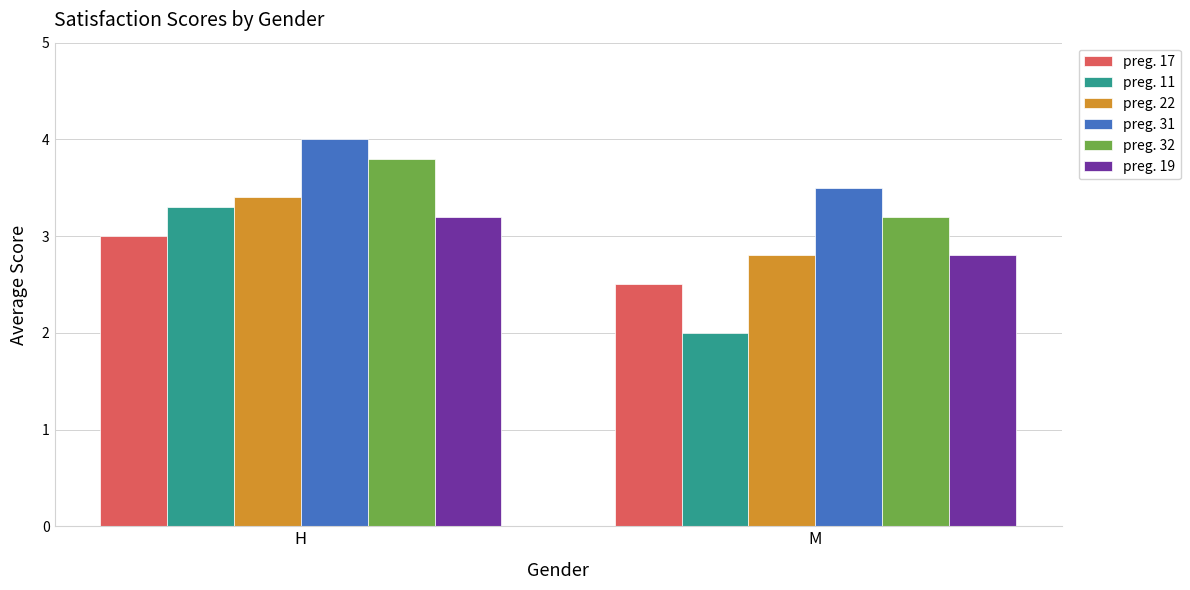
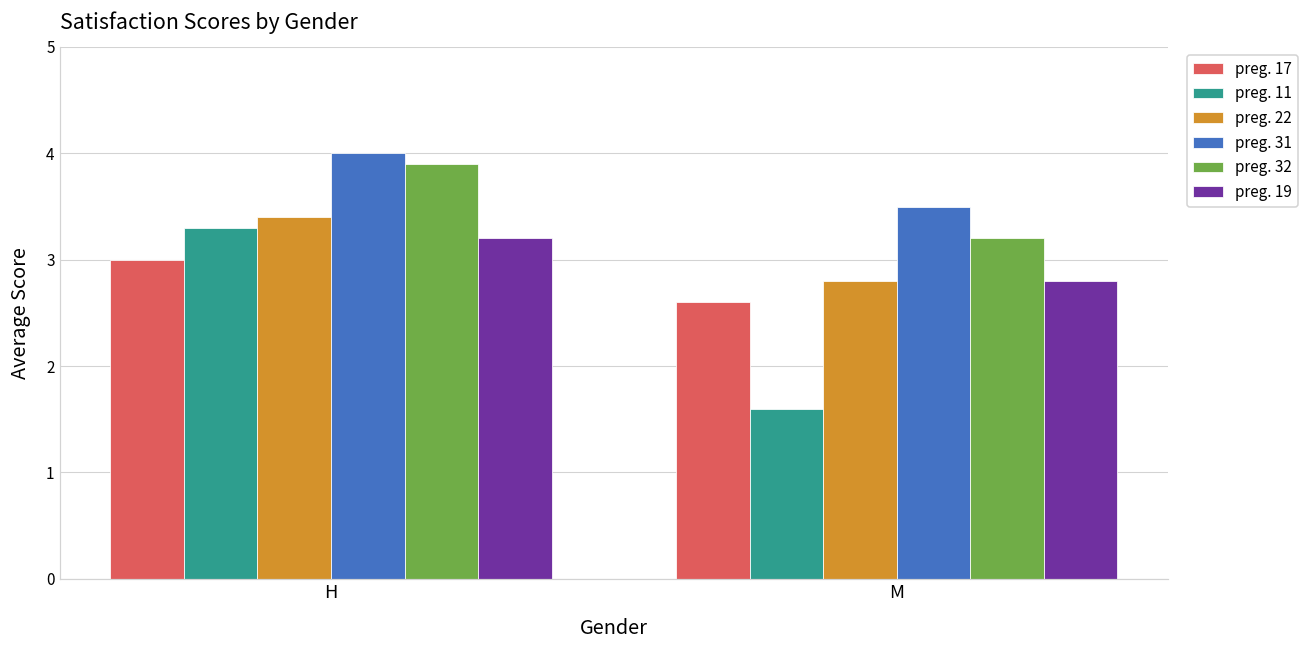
preg. 32, H: 3.8 -> 3.9
preg. 17, M: 2.5 -> 2.6
preg. 11, M: 2.0 -> 1.6
